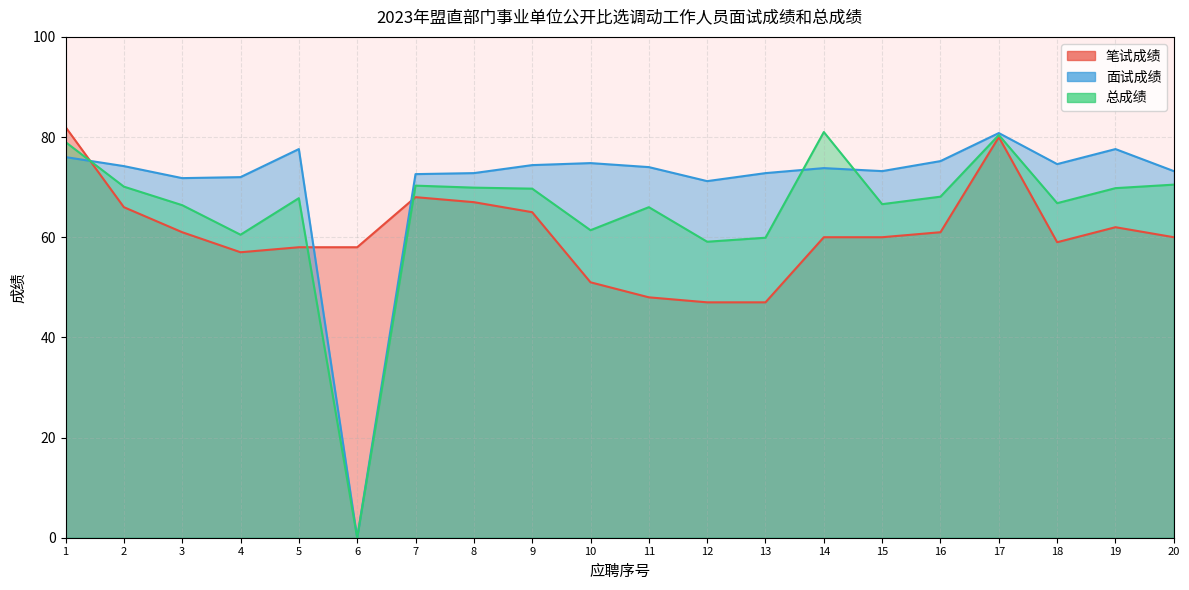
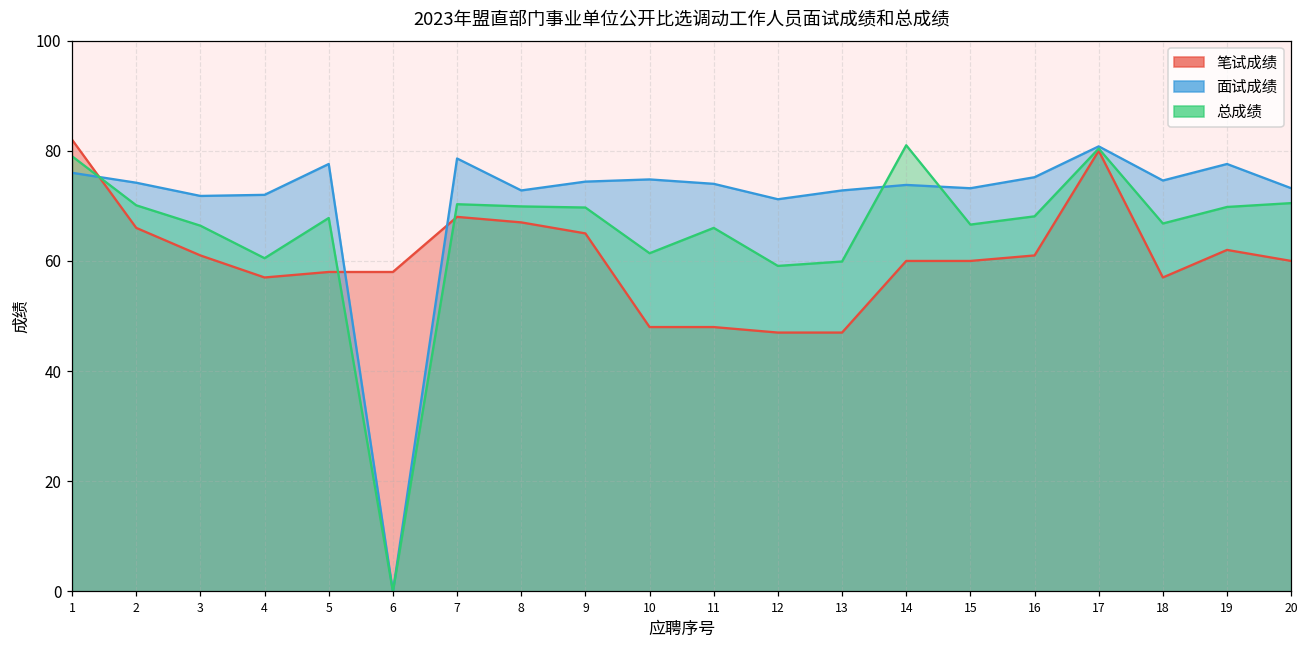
面试成绩, 7: 73 -> 79
笔试成绩, 10: 51 -> 48
笔试成绩, 18: 59 -> 57
